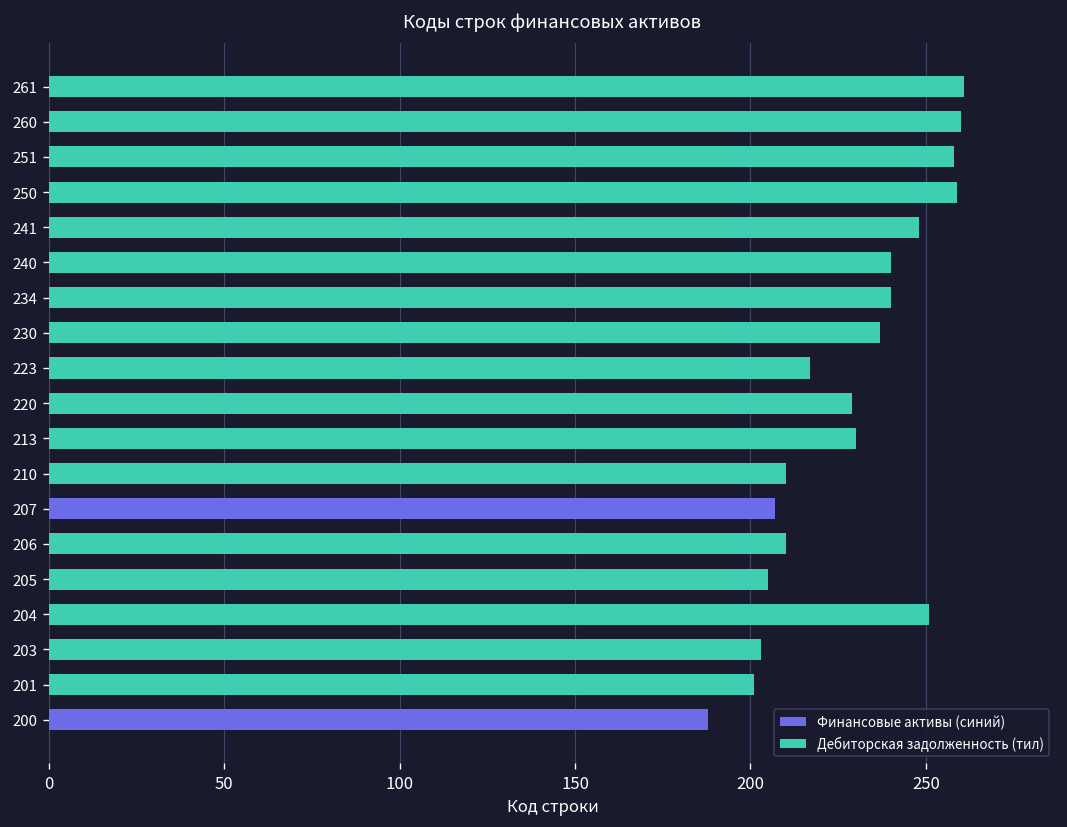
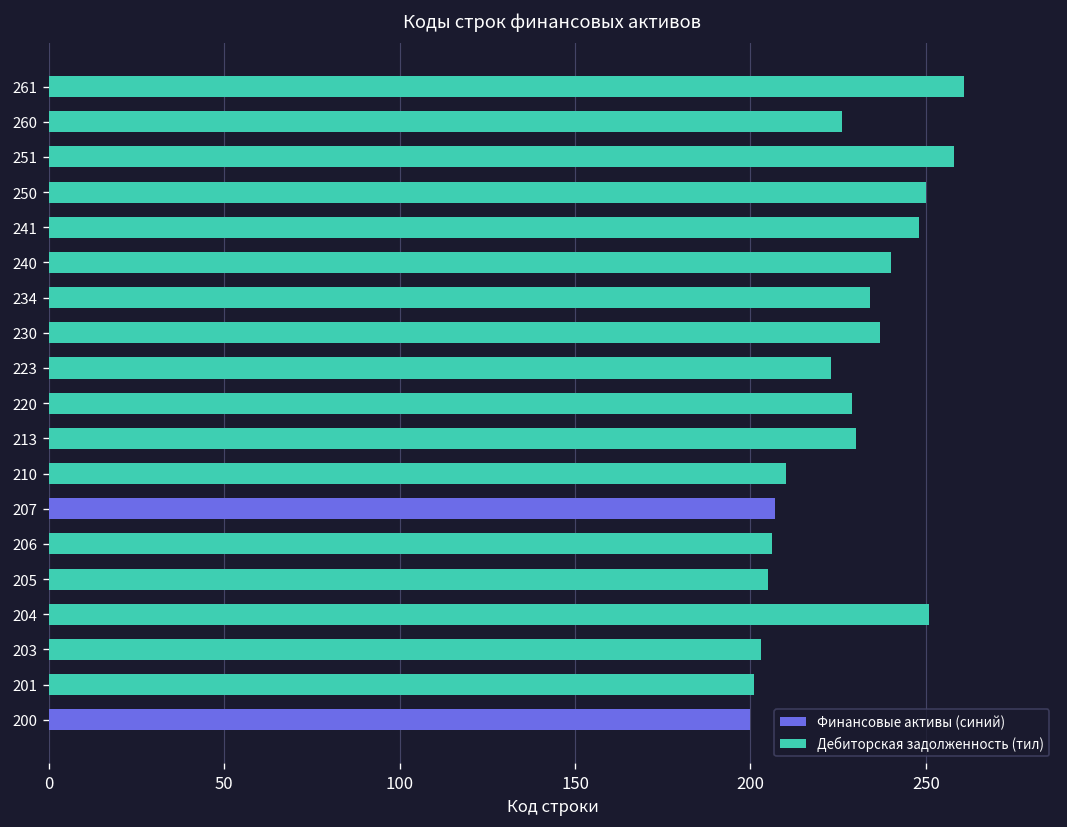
260: 260 -> 226
250: 259 -> 250
234: 240 -> 234
223: 217 -> 223
206: 210 -> 206
200: 188 -> 200
